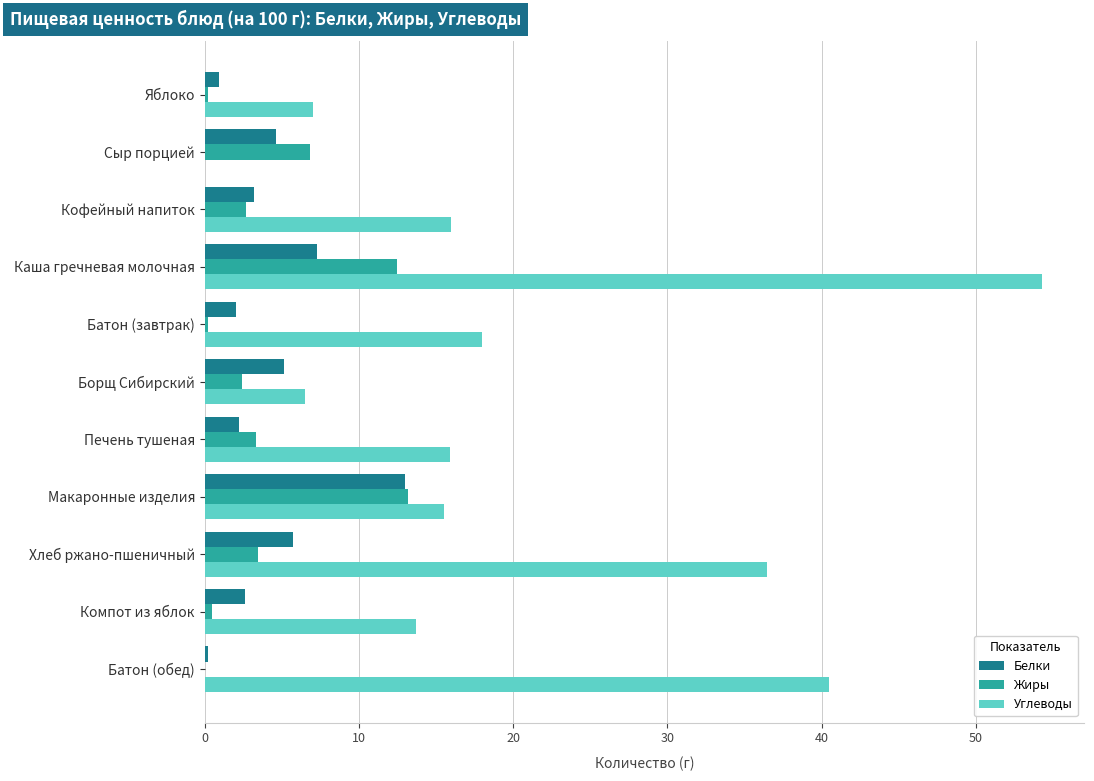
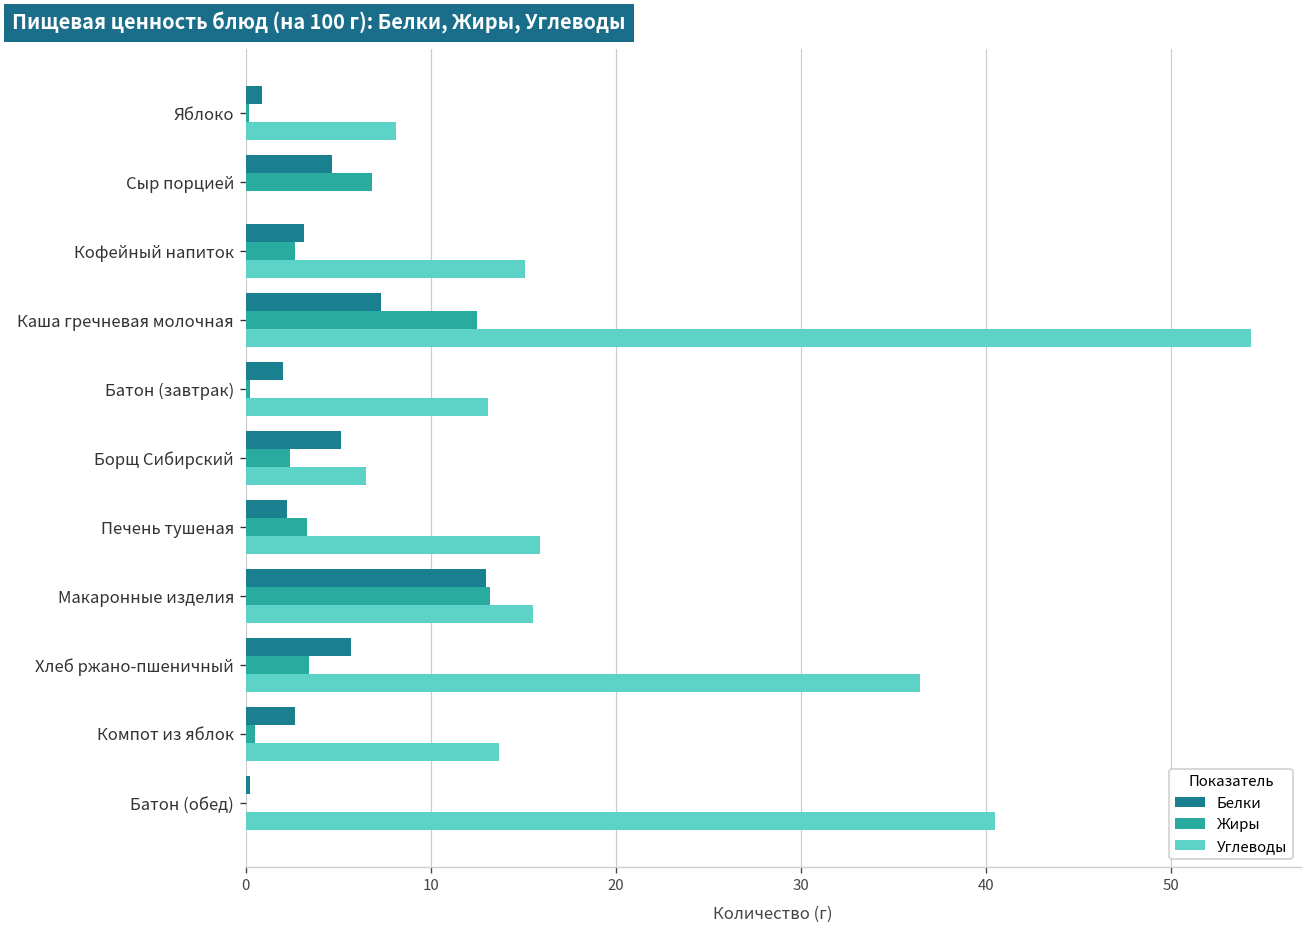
Углеводы, Яблоко: 7.0 -> 8.1
Углеводы, Кофейный напиток: 16.0 -> 15.1
Углеводы, Батон (завтрак): 18.0 -> 13.1
